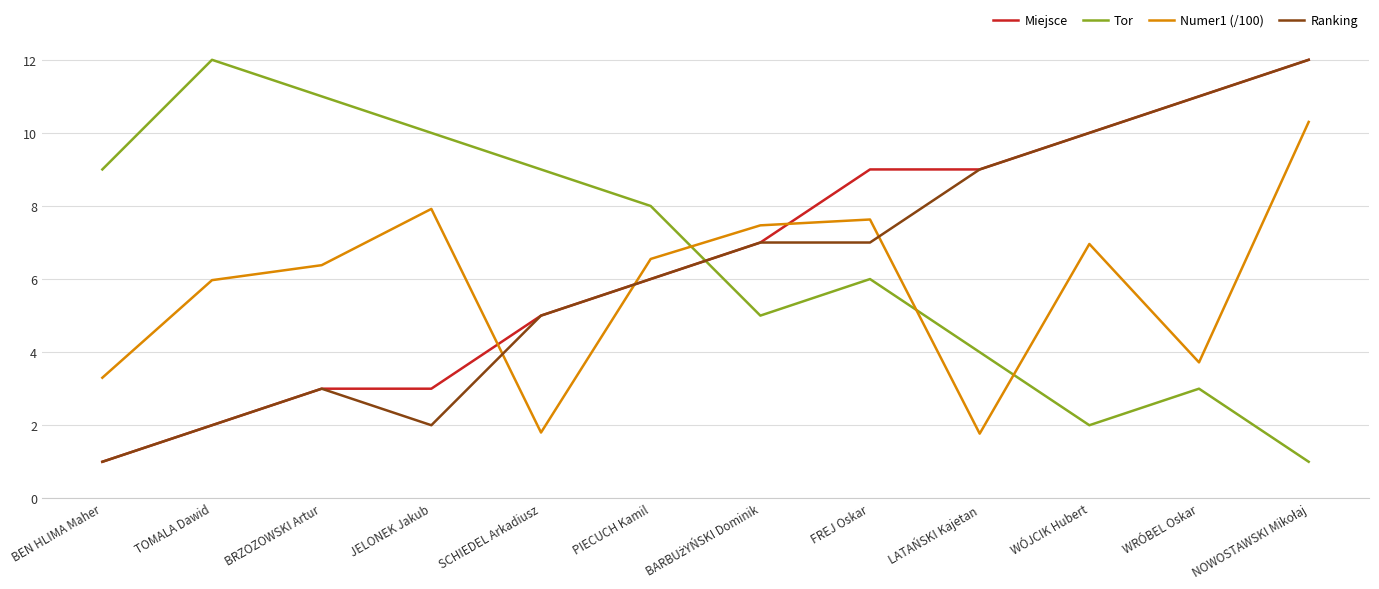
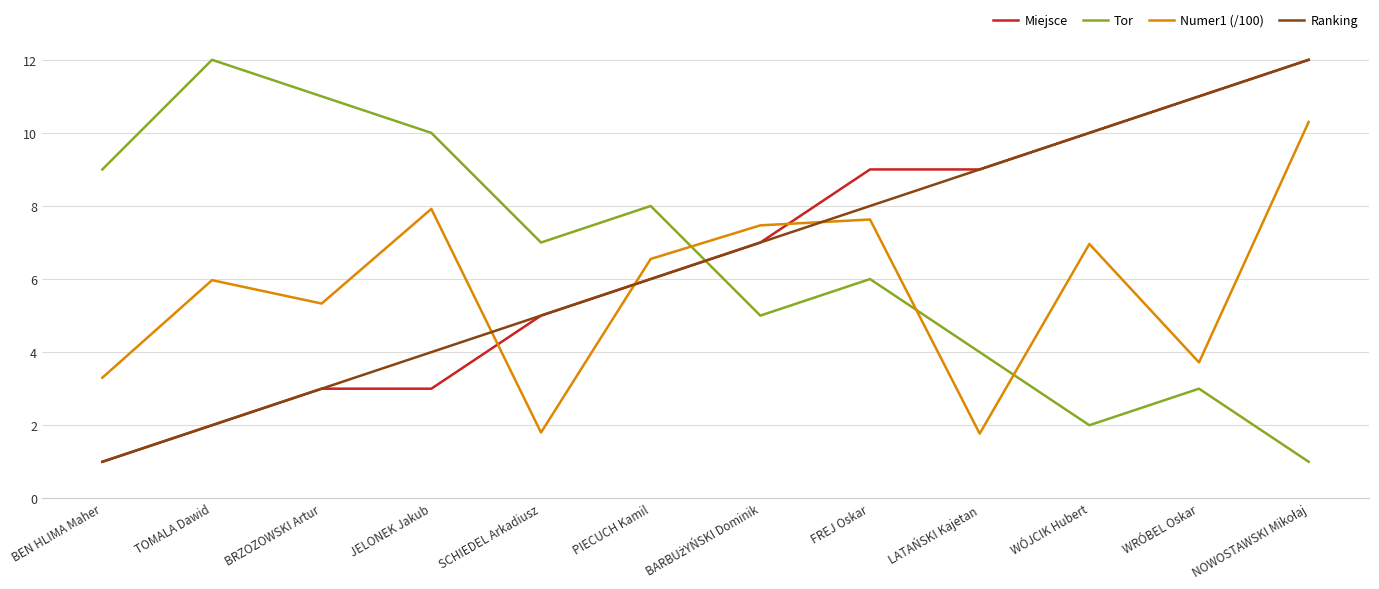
Numer1 (/100), BRZOZOWSKI Artur: 6.4 -> 5.3
Ranking, JELONEK Jakub: 2 -> 4
Tor, SCHIEDEL Arkadiusz: 9 -> 7
Ranking, FREJ Oskar: 7 -> 8
